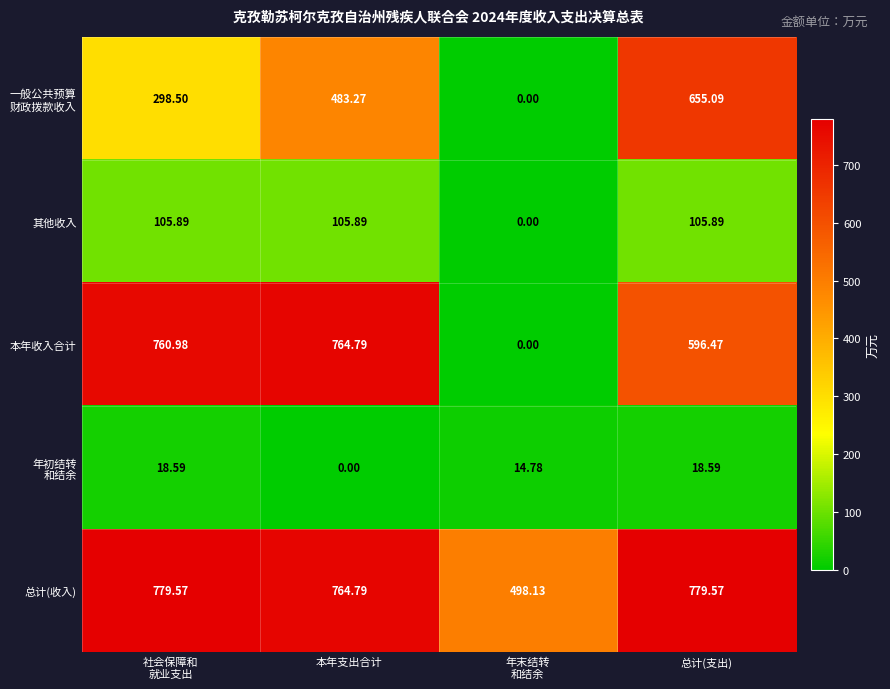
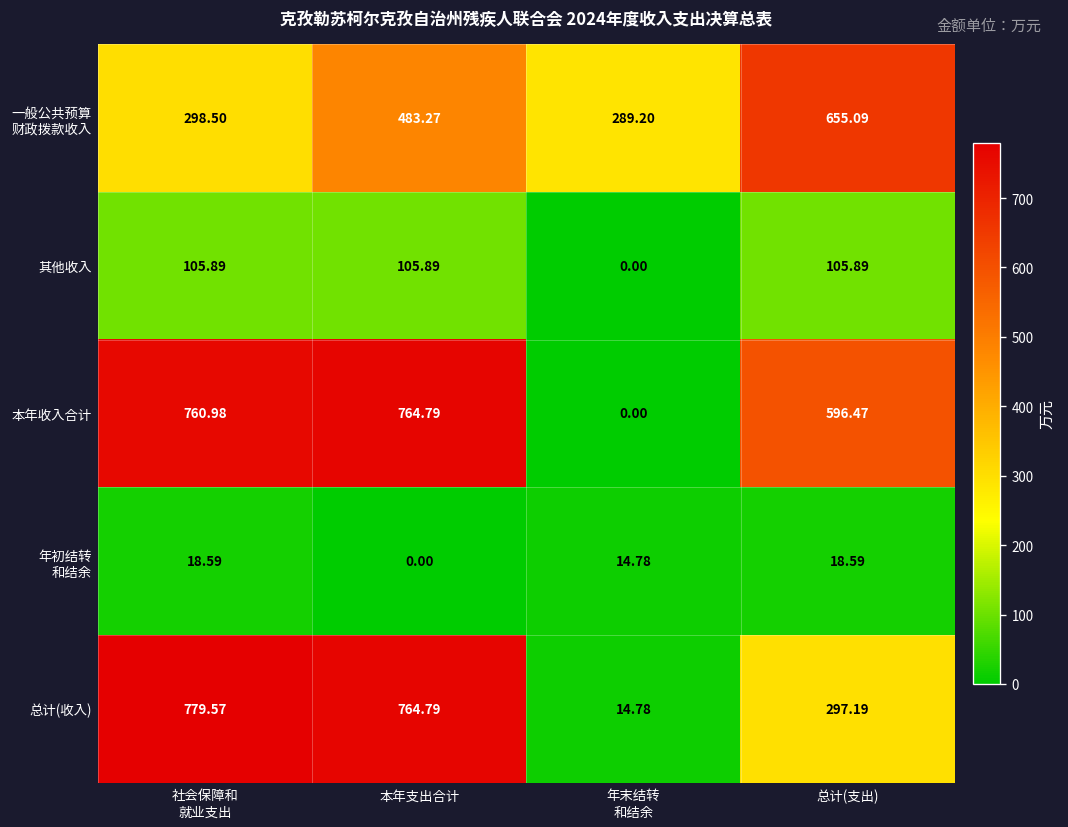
一般公共预算 财政拨款收入, 年末结转 和结余: 0.00 -> 289.20
总计(收入), 年末结转 和结余: 498.13 -> 14.78
总计(收入), 总计(支出): 779.57 -> 297.19
